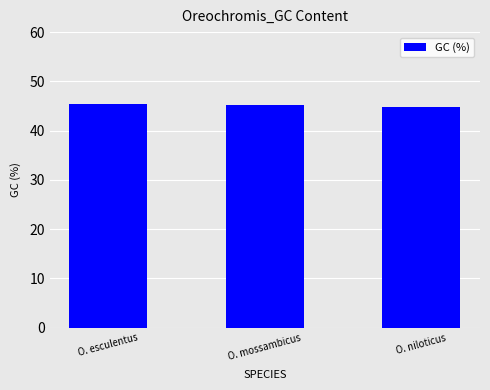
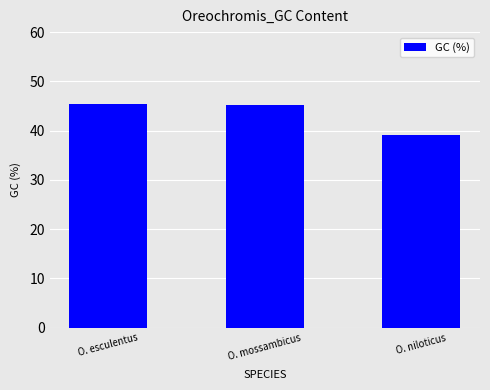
O. niloticus: 45 -> 39
